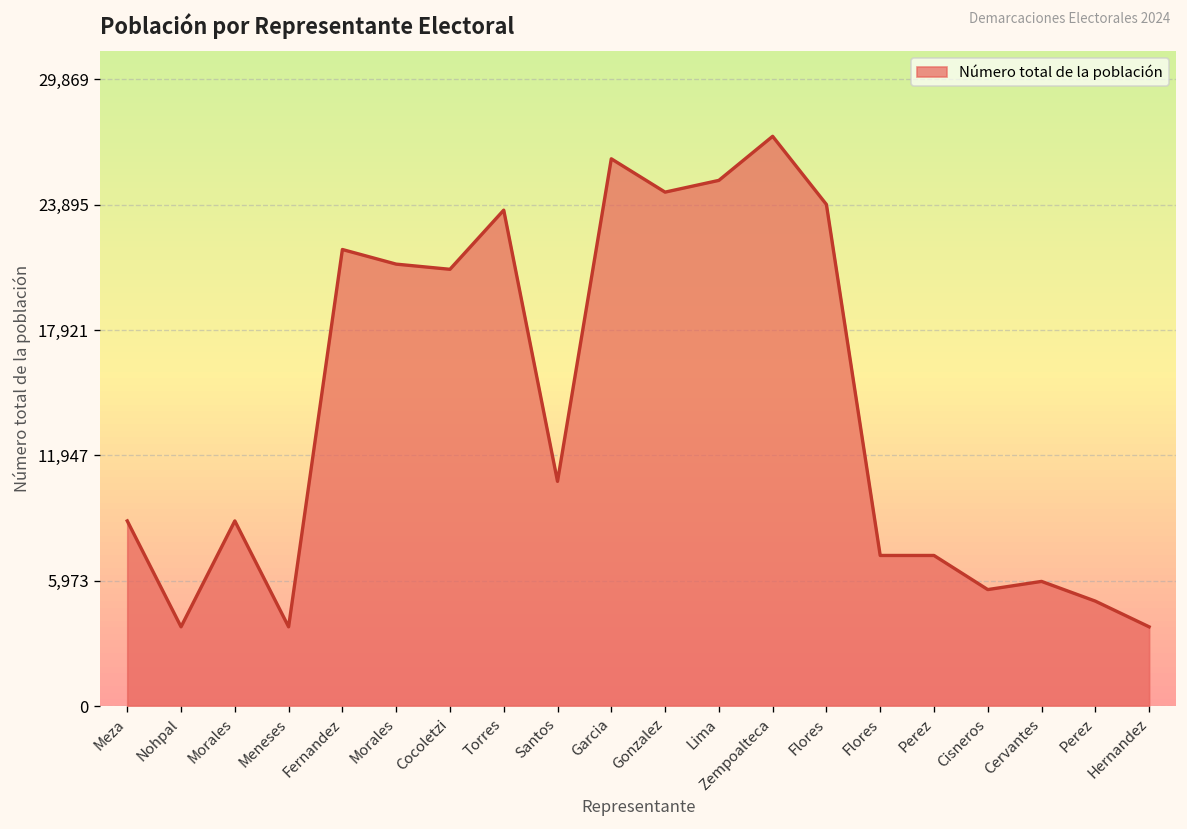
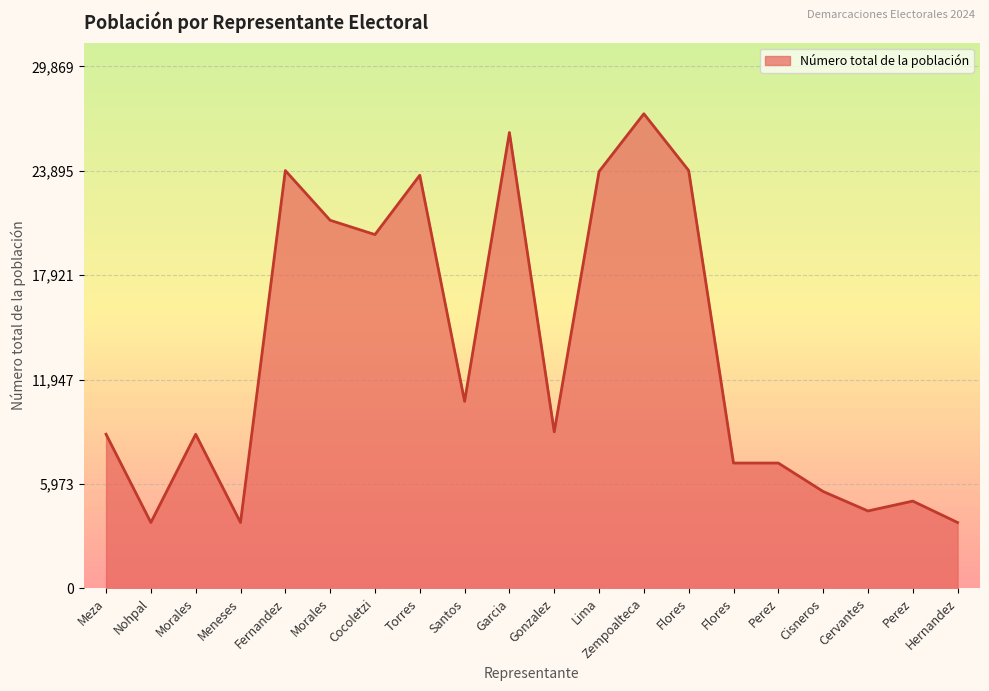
Fernandez: 21,800 -> 23,900
Cocoletzi: 20,800 -> 20,200
Gonzalez: 24,500 -> 9,000
Lima: 25,100 -> 23,800
Cervantes: 5,900 -> 4,400
